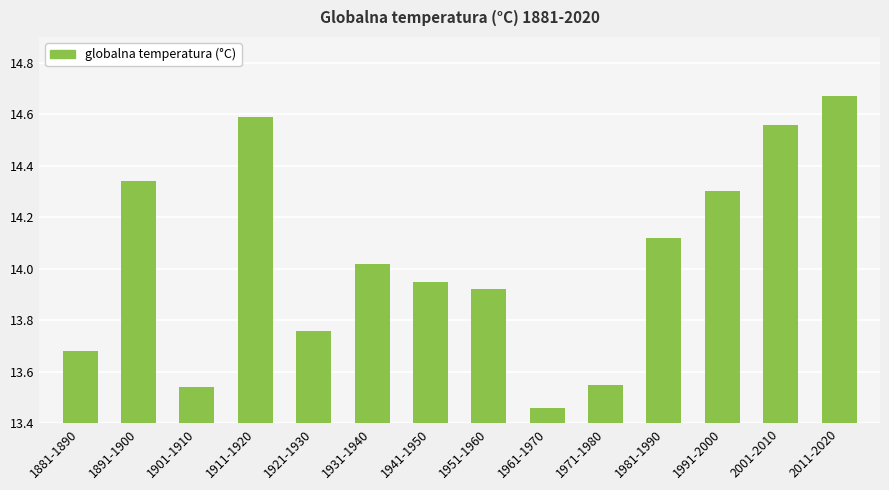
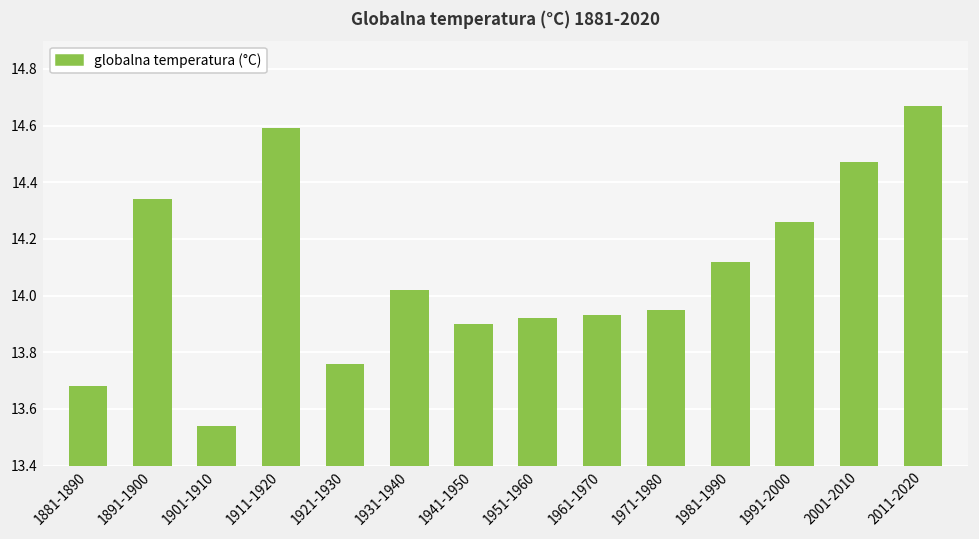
1941-1950: 13.95 -> 13.90
1961-1970: 13.46 -> 13.93
1971-1980: 13.55 -> 13.95
1991-2000: 14.30 -> 14.26
2001-2010: 14.56 -> 14.47
